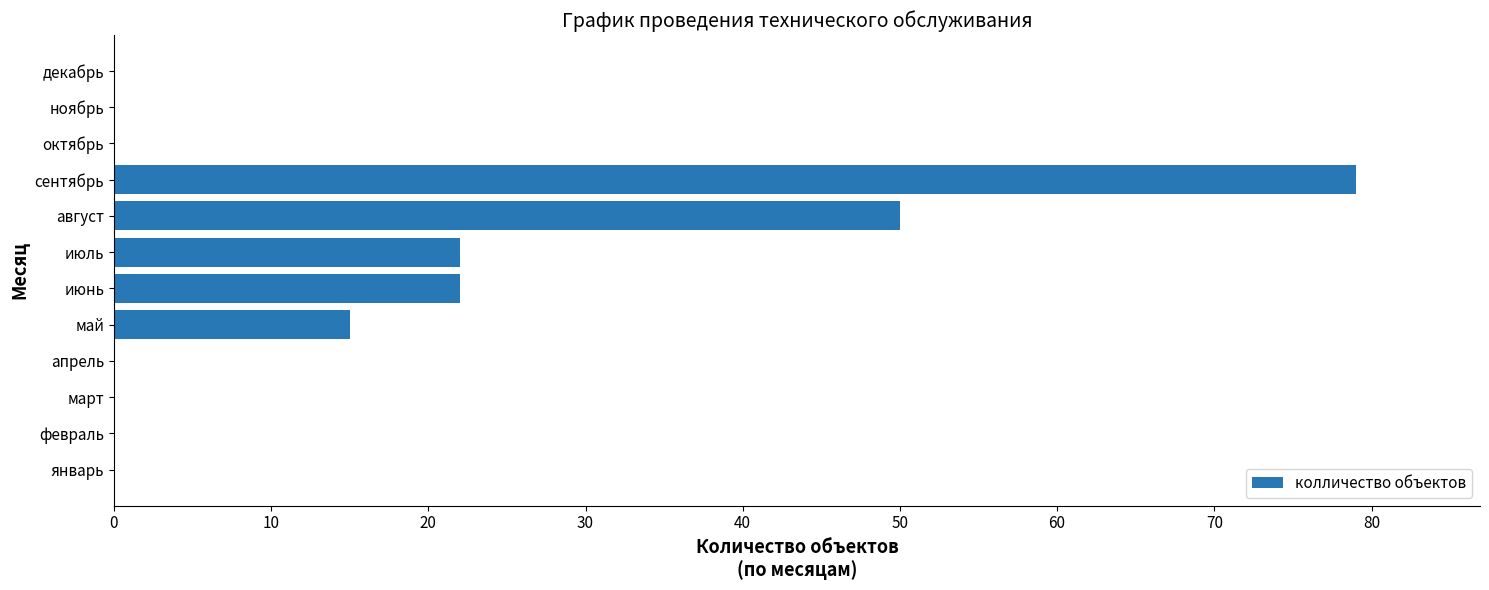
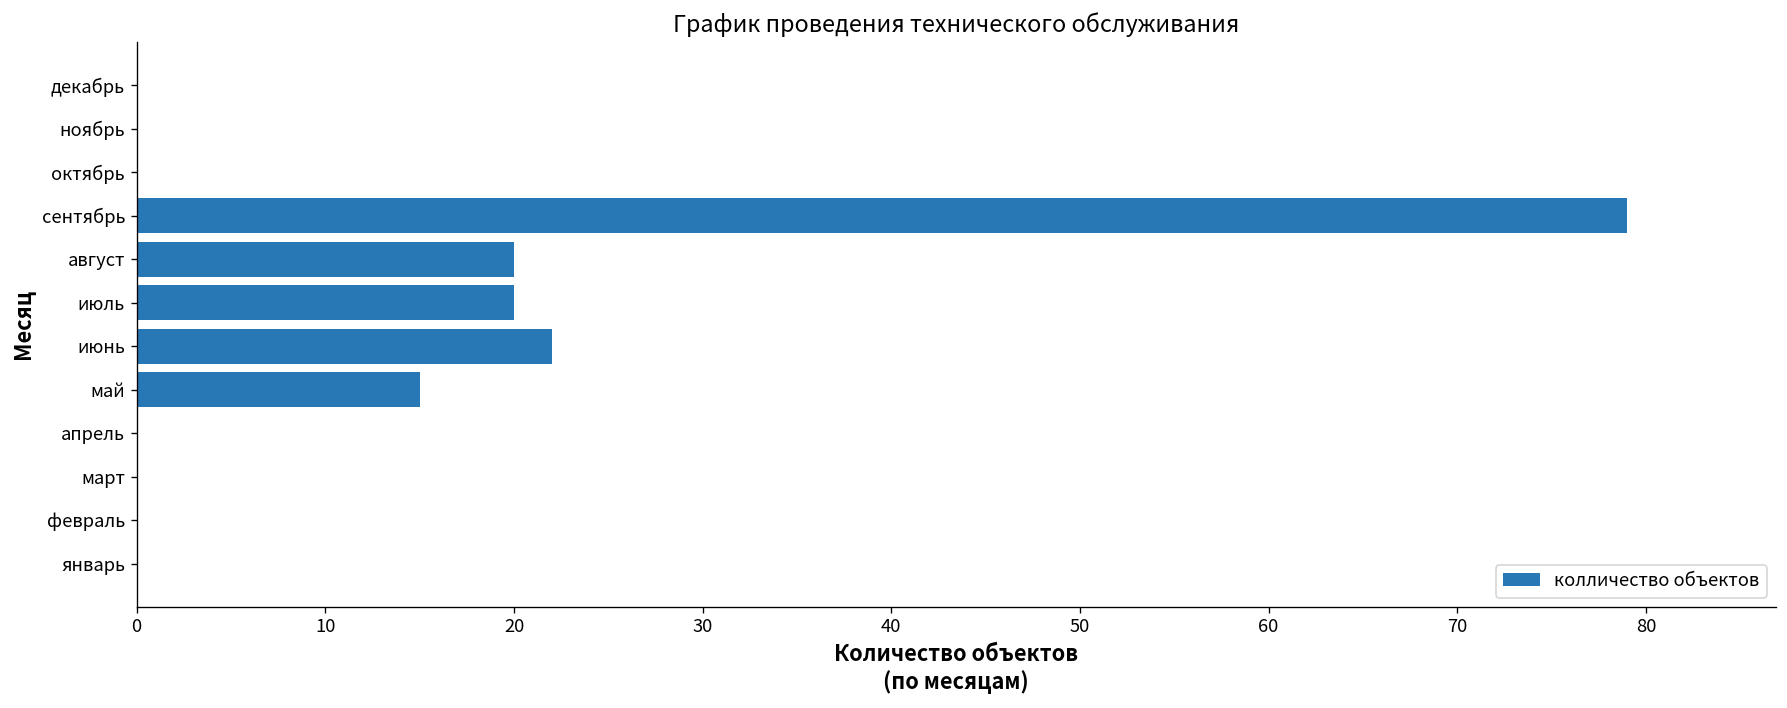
август: 50 -> 20
июль: 22 -> 20
